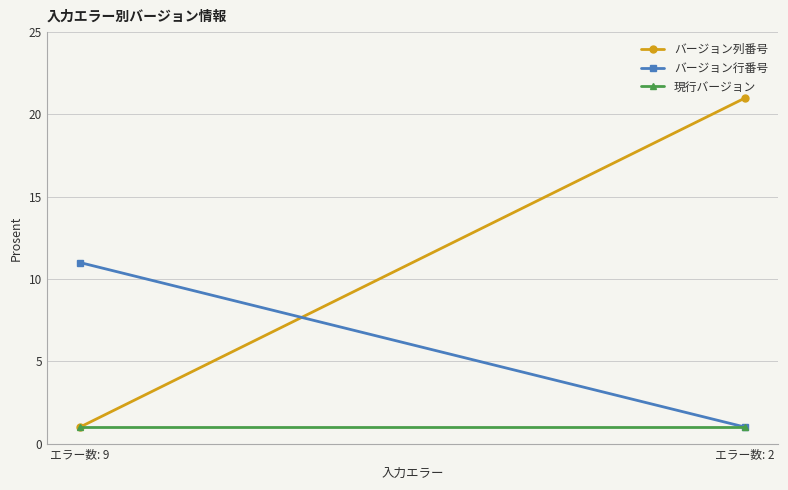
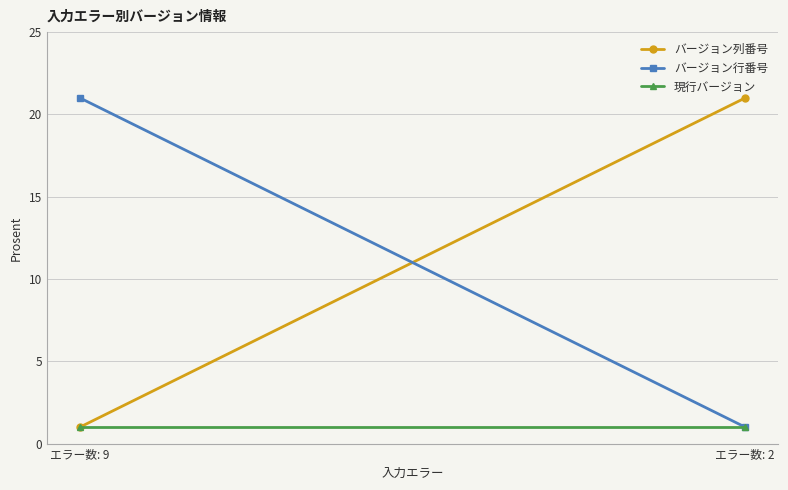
バージョン行番号, エラー数: 9: 11 -> 21
